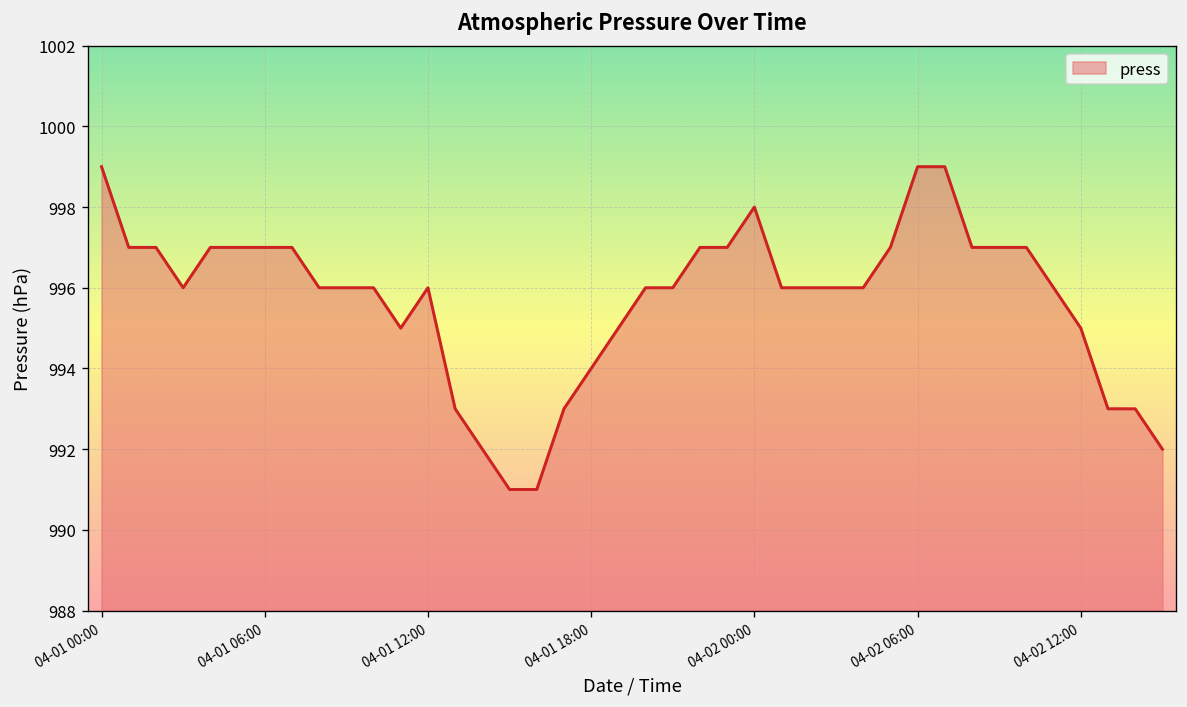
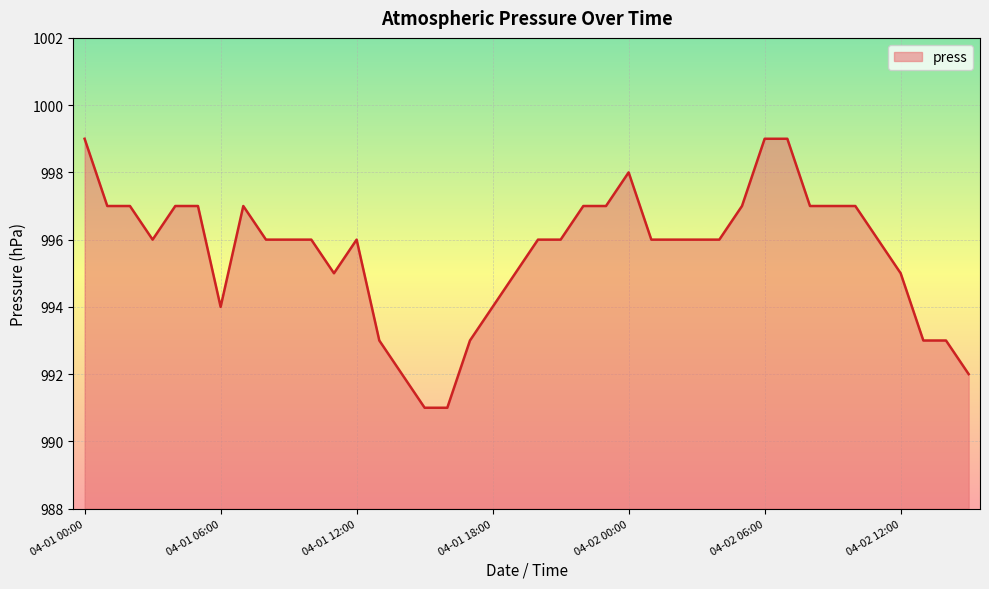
04-01 06:00: 997 -> 994
